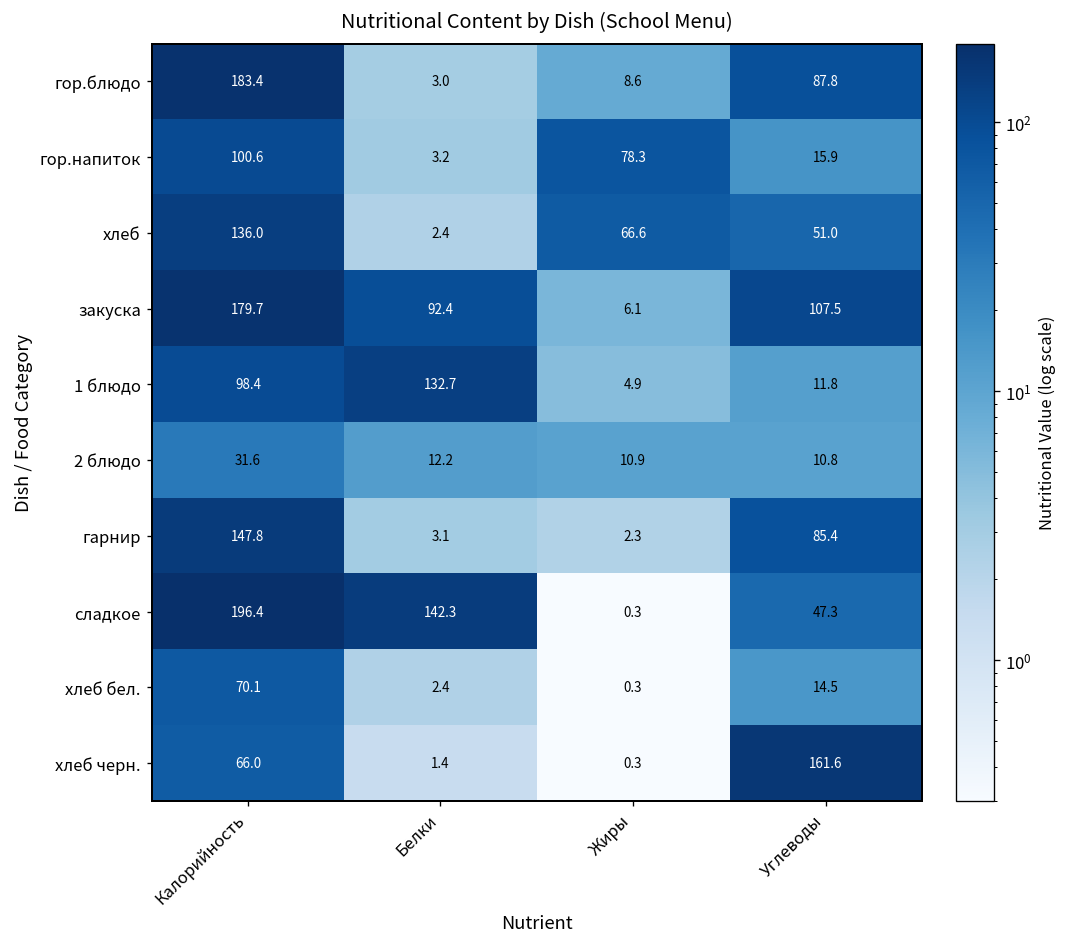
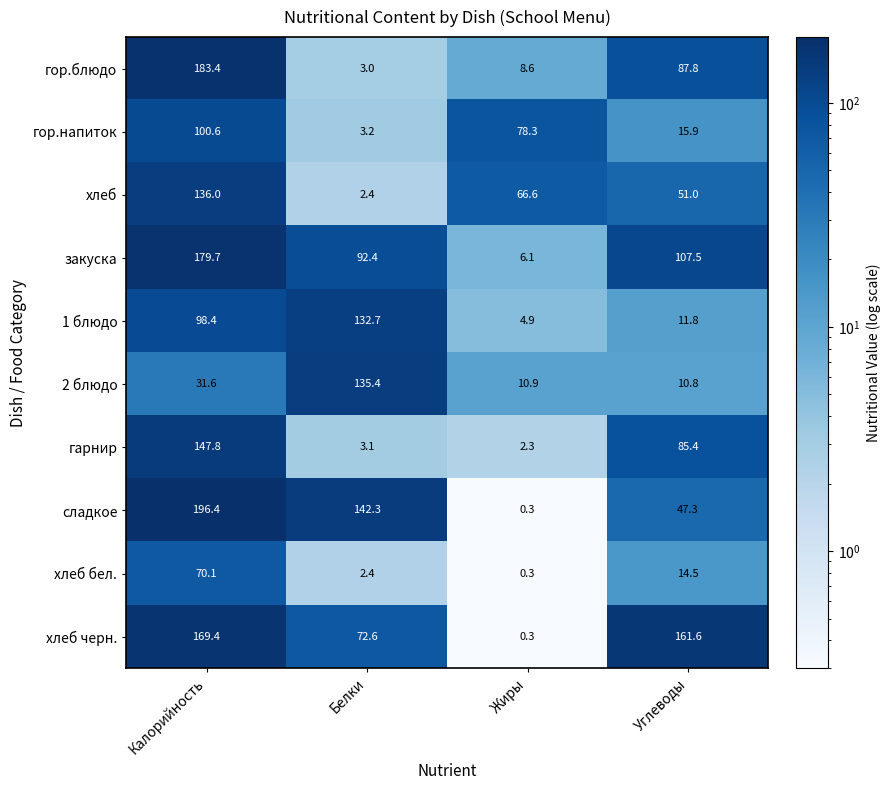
2 блюдо, Белки: 12.2 -> 135.4
хлеб черн., Калорийность: 66.0 -> 169.4
хлеб черн., Белки: 1.4 -> 72.6
